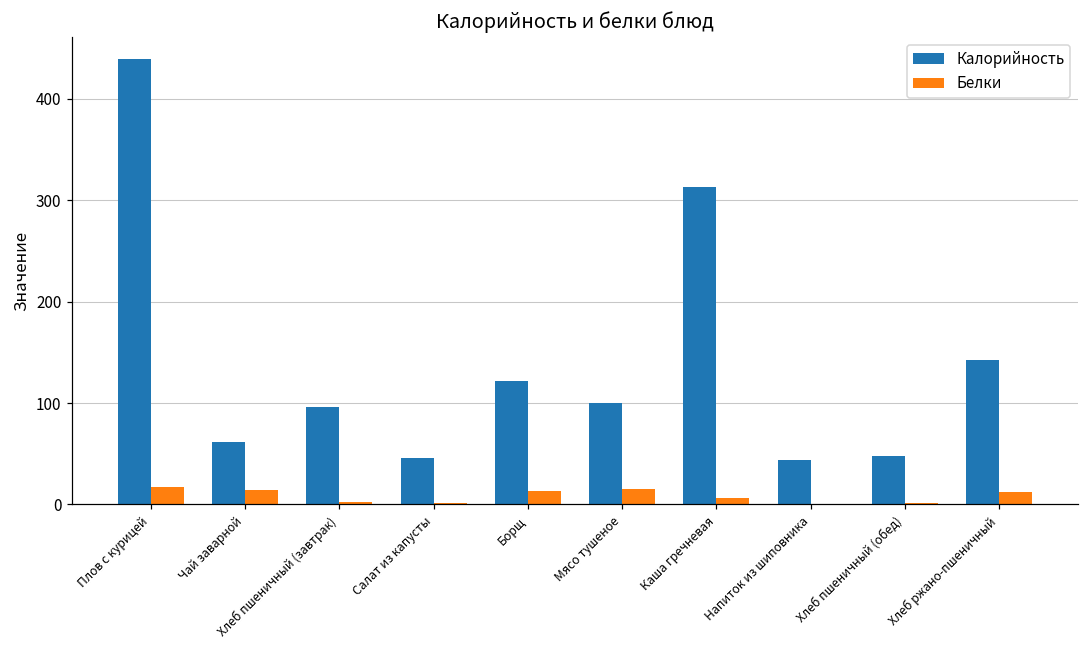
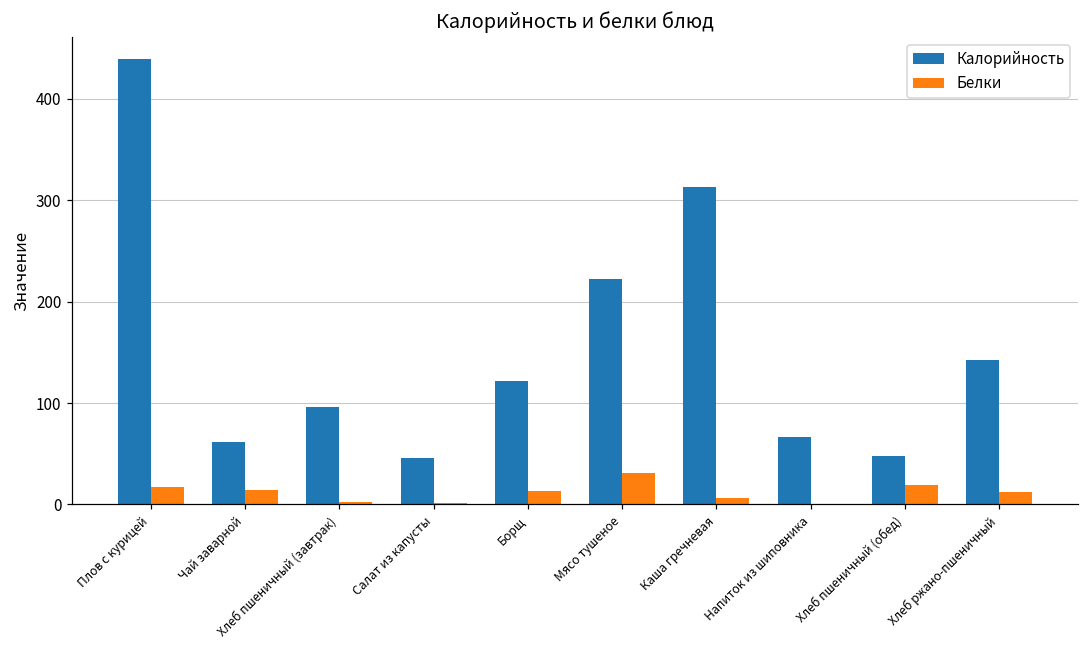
Калорийность, Мясо тушеное: 100 -> 220
Белки, Мясо тушеное: 10 -> 30
Калорийность, Напиток из шиповника: 40 -> 70
Белки, Хлеб пшеничный (обед): 0 -> 20
